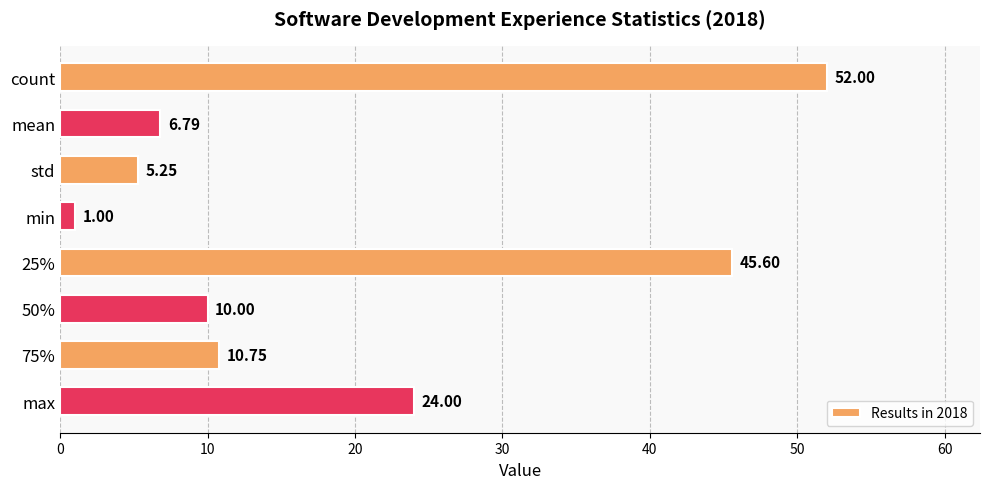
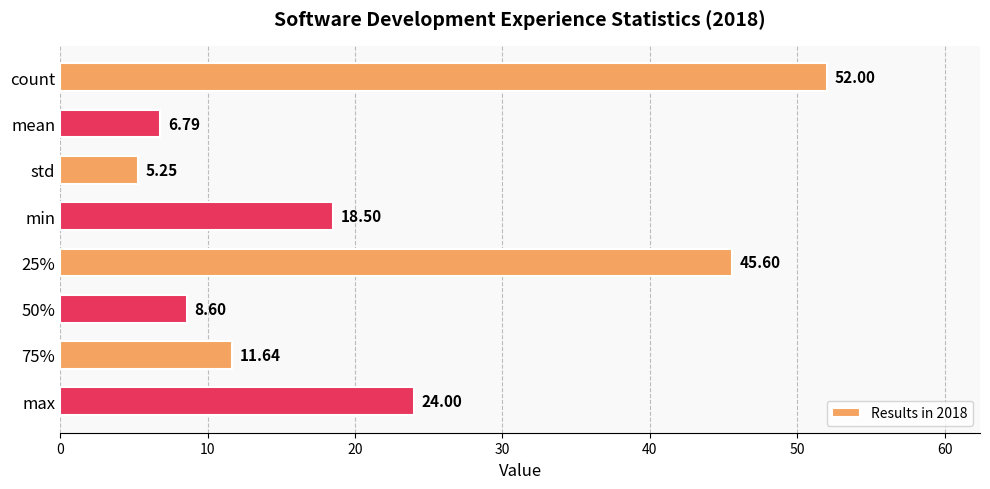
min: 1.00 -> 18.50
50%: 10.00 -> 8.60
75%: 10.75 -> 11.64
